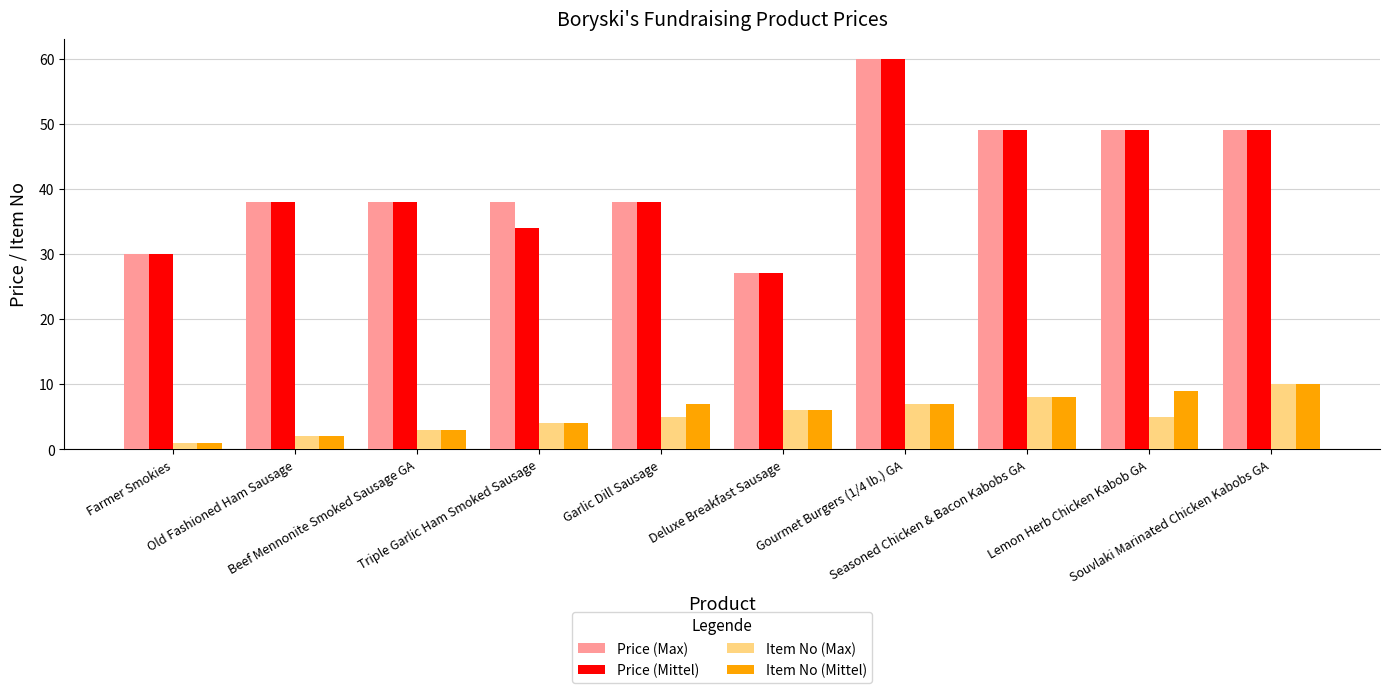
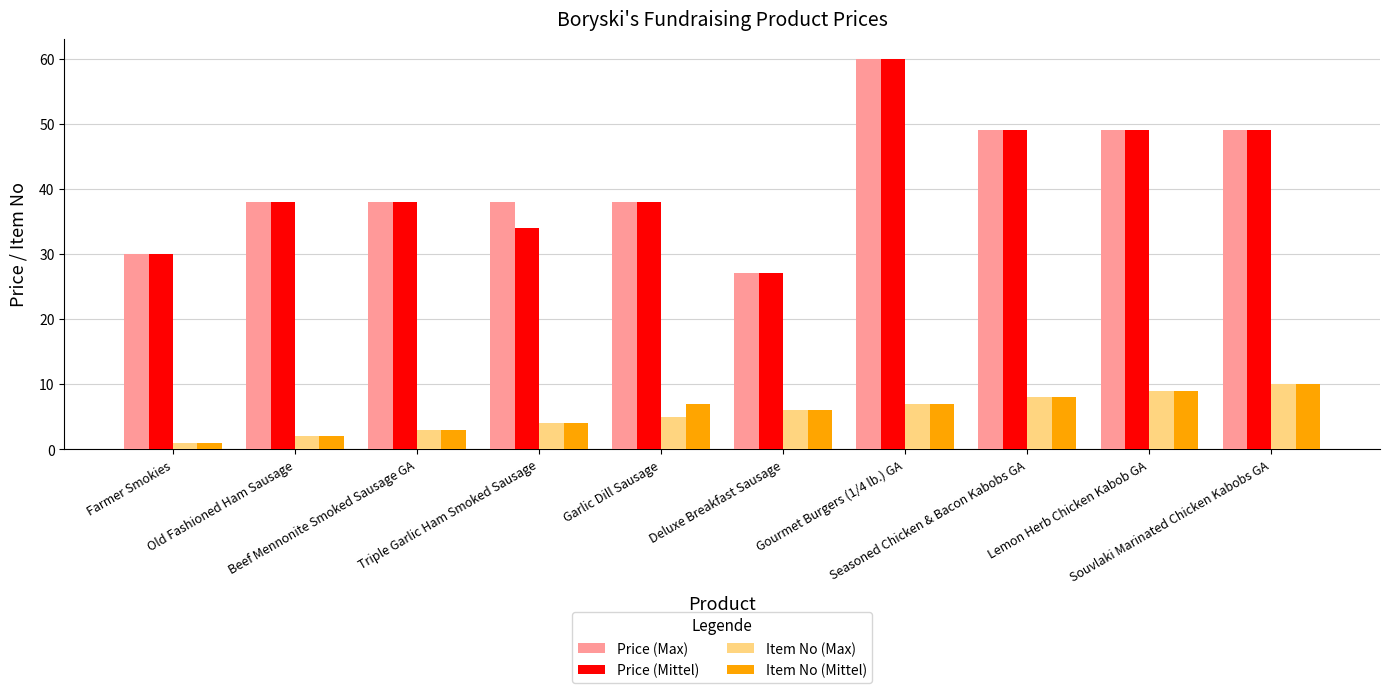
Item No (Max), Lemon Herb Chicken Kabob GA: 5 -> 9
